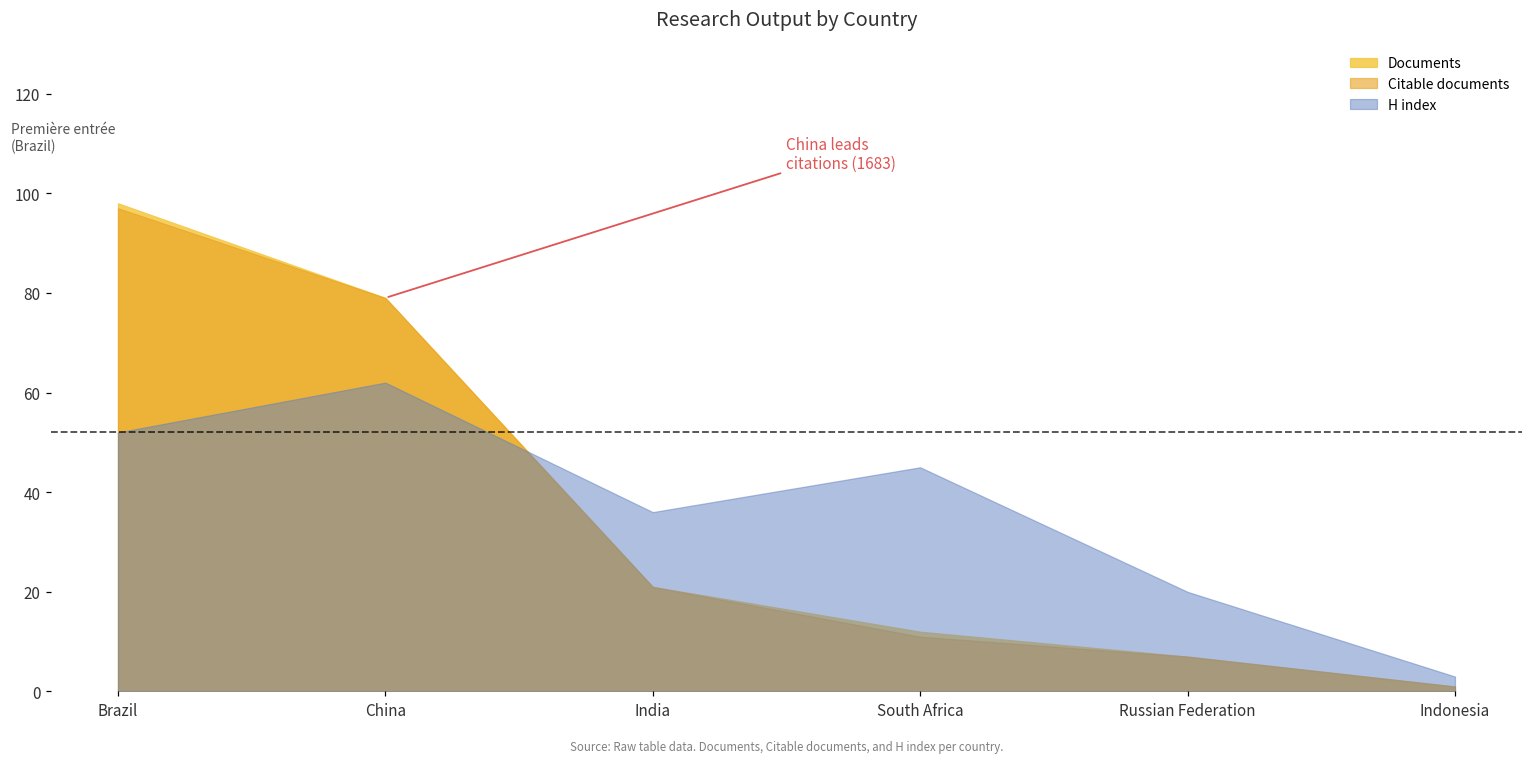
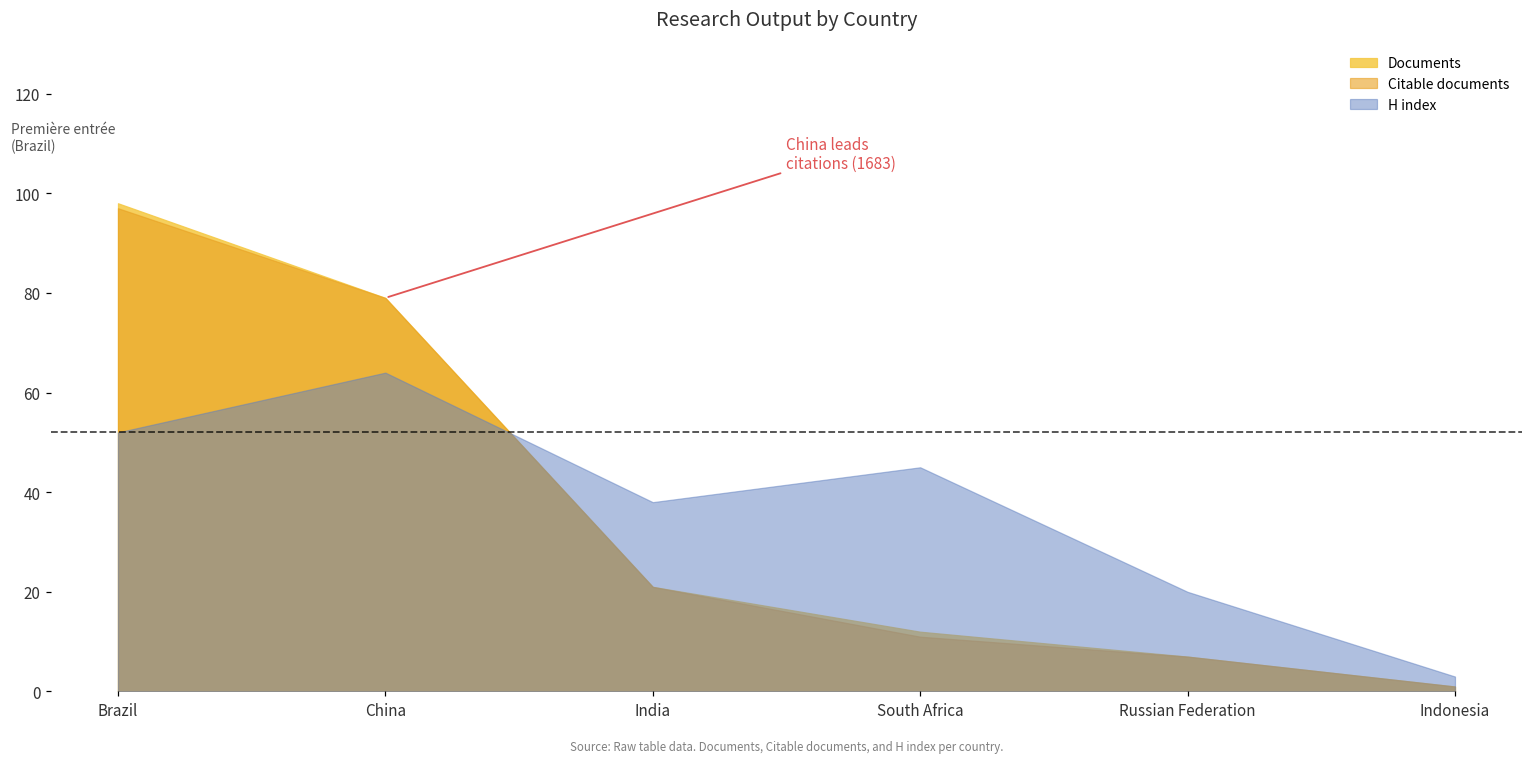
H index, China: 62 -> 64
H index, India: 36 -> 38
